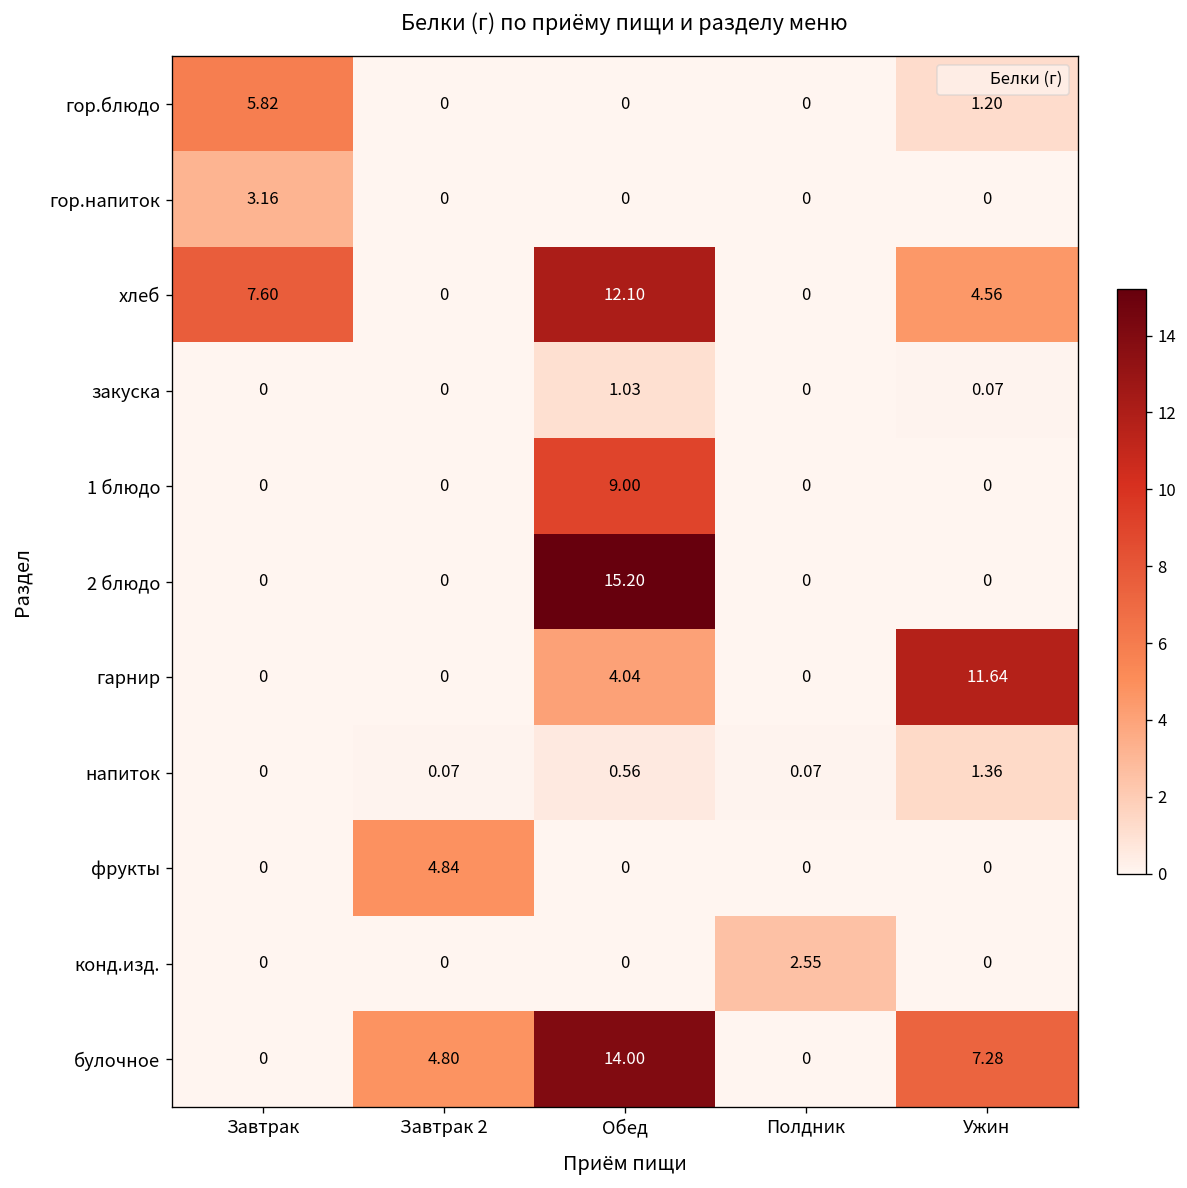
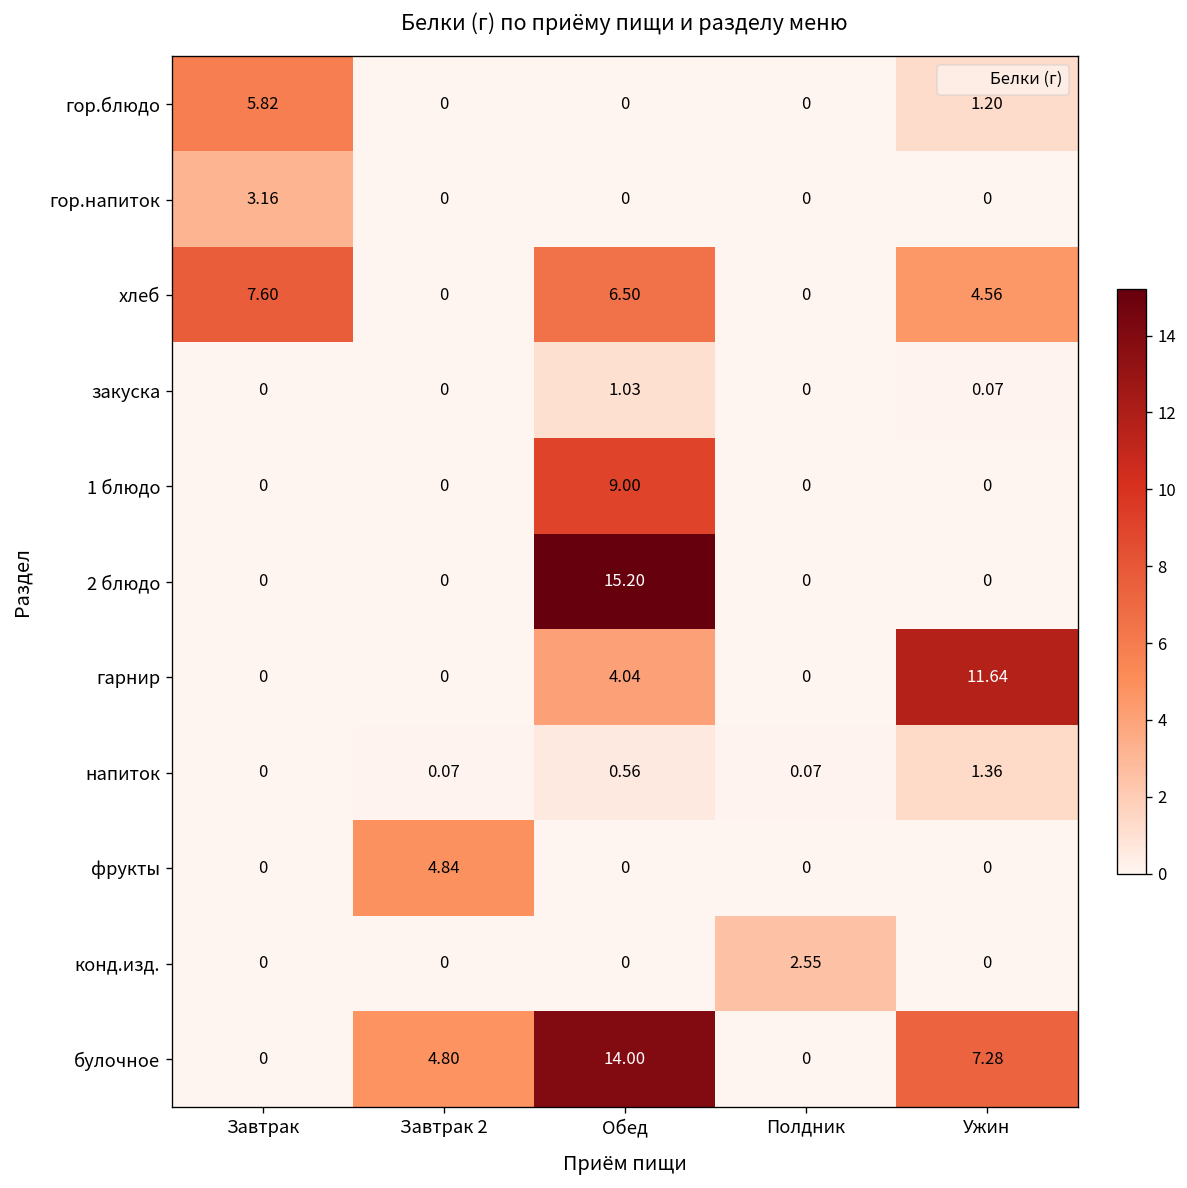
хлеб, Обед: 12.10 -> 6.50
